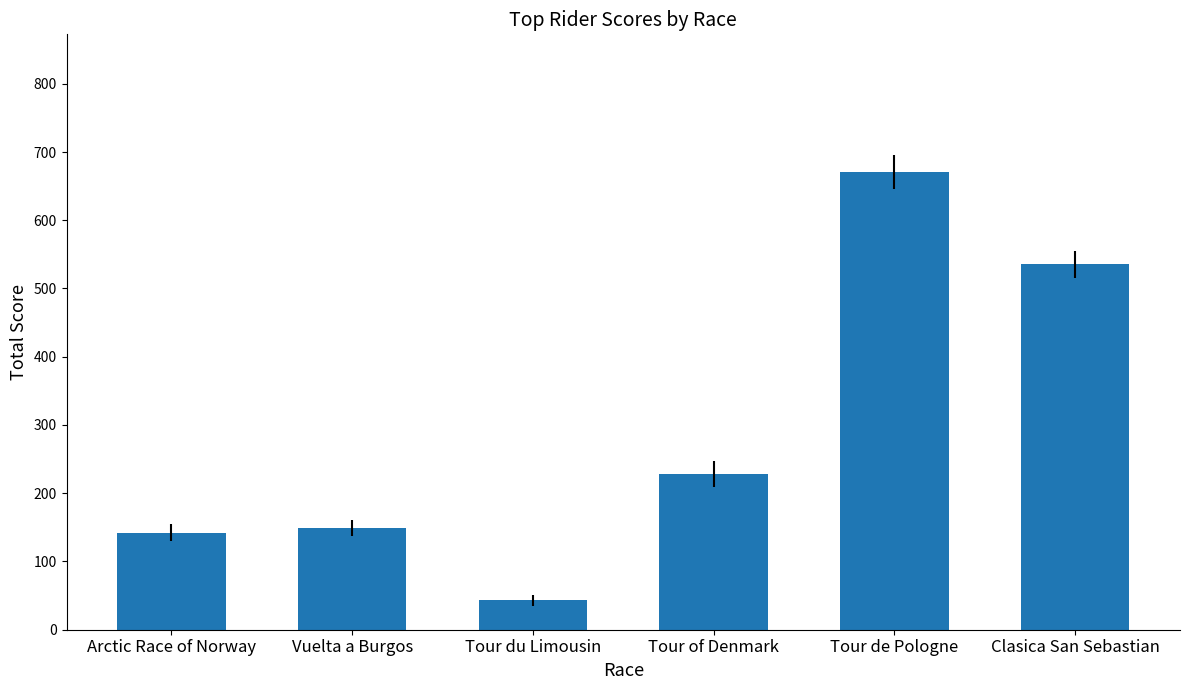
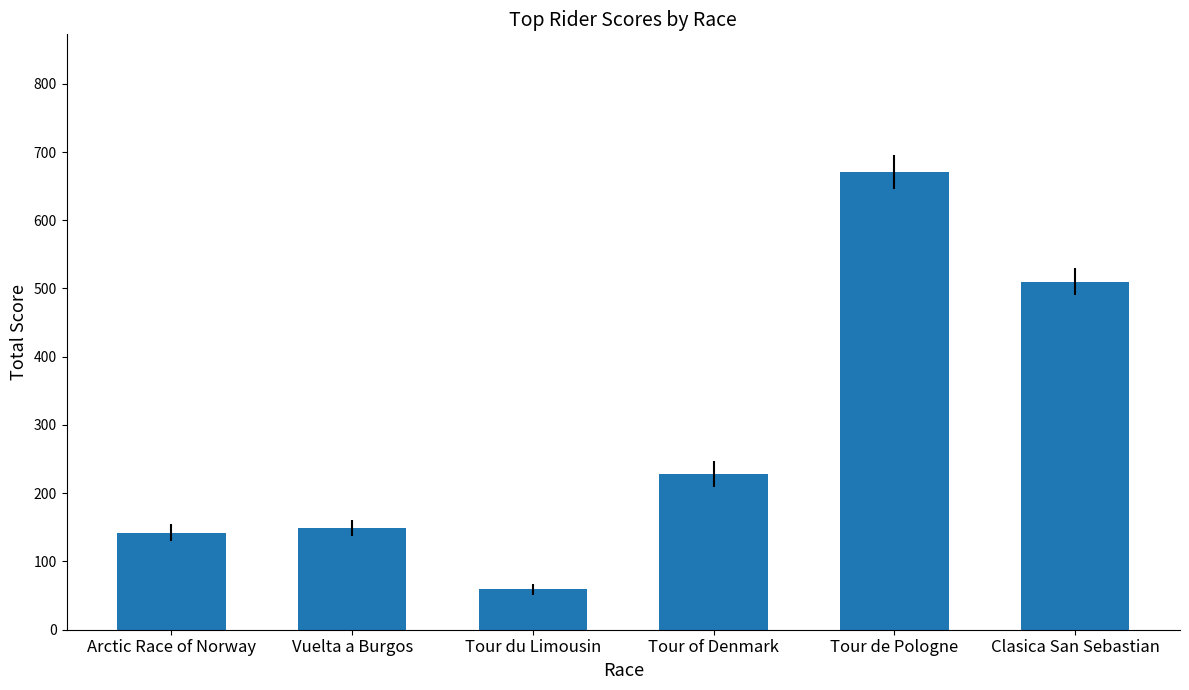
Tour du Limousin: 40 -> 60
Clasica San Sebastian: 540 -> 510
